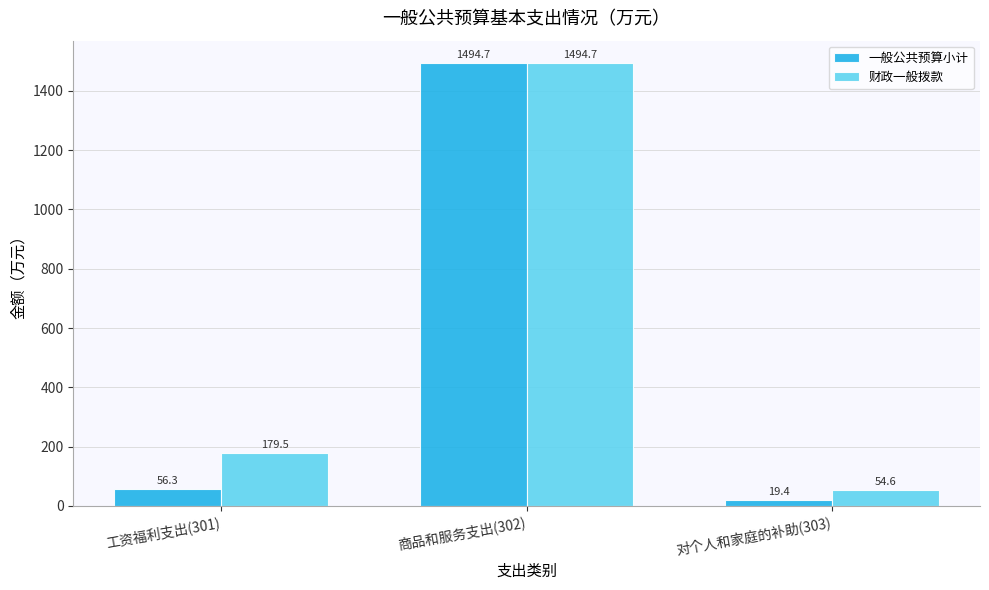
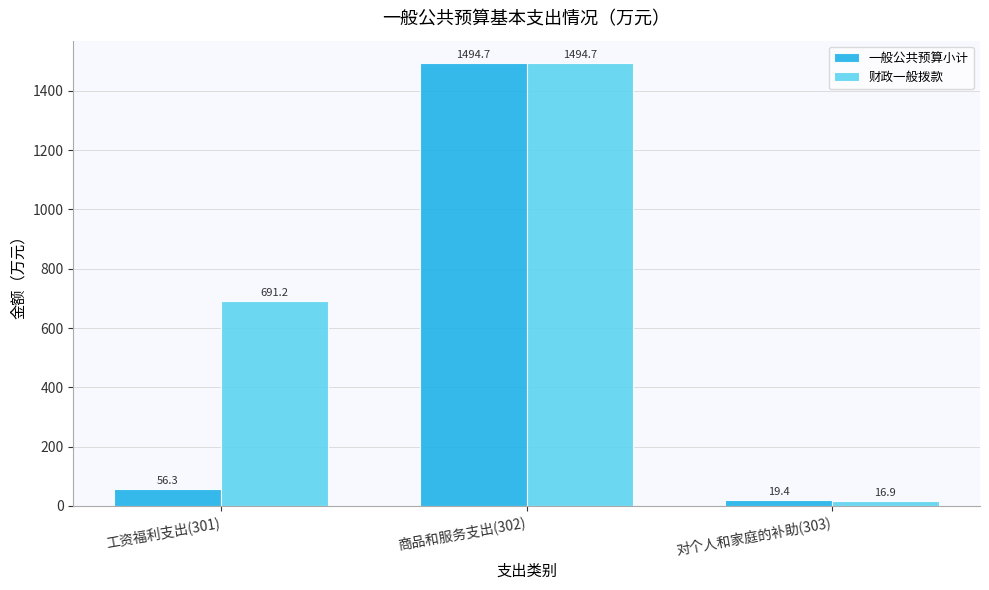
财政一般拨款, 工资福利支出(301): 179.5 -> 691.2
财政一般拨款, 对个人和家庭的补助(303): 54.6 -> 16.9
